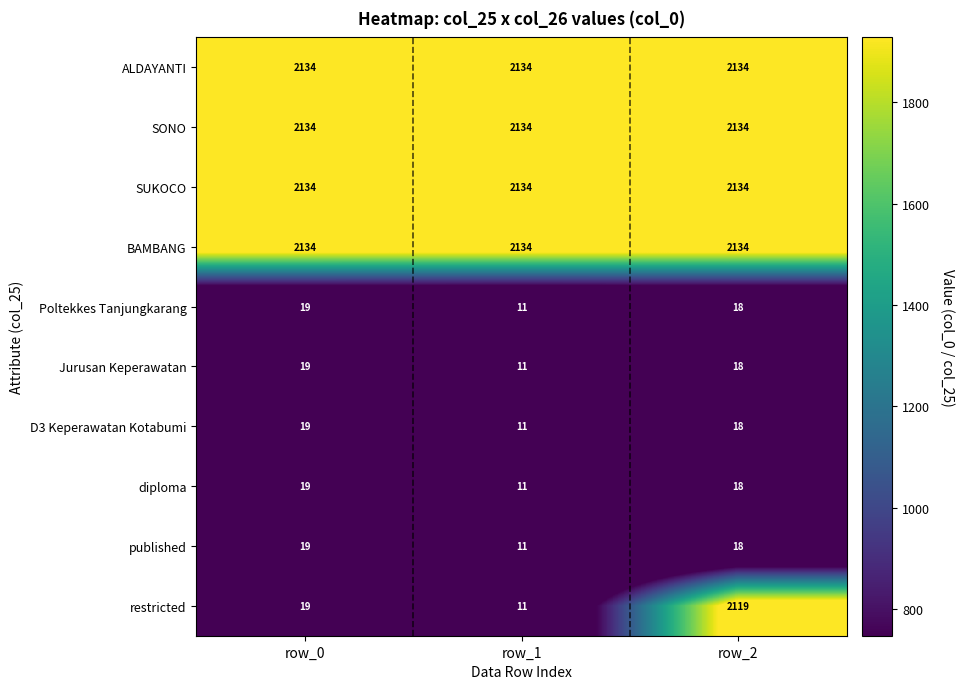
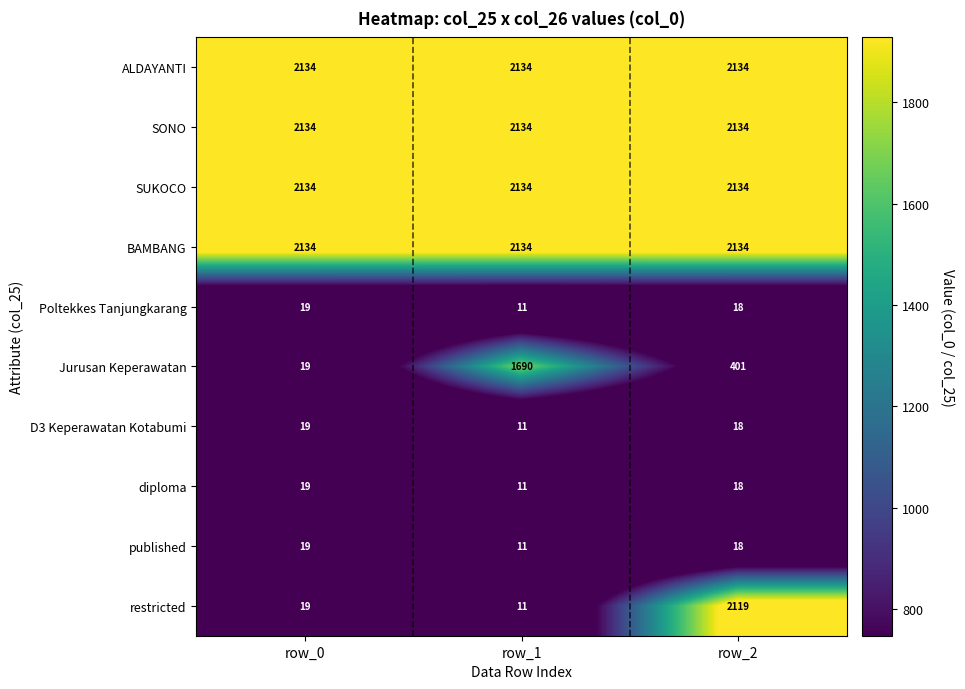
Jurusan Keperawatan, row_1: 11 -> 1690
Jurusan Keperawatan, row_2: 18 -> 401
